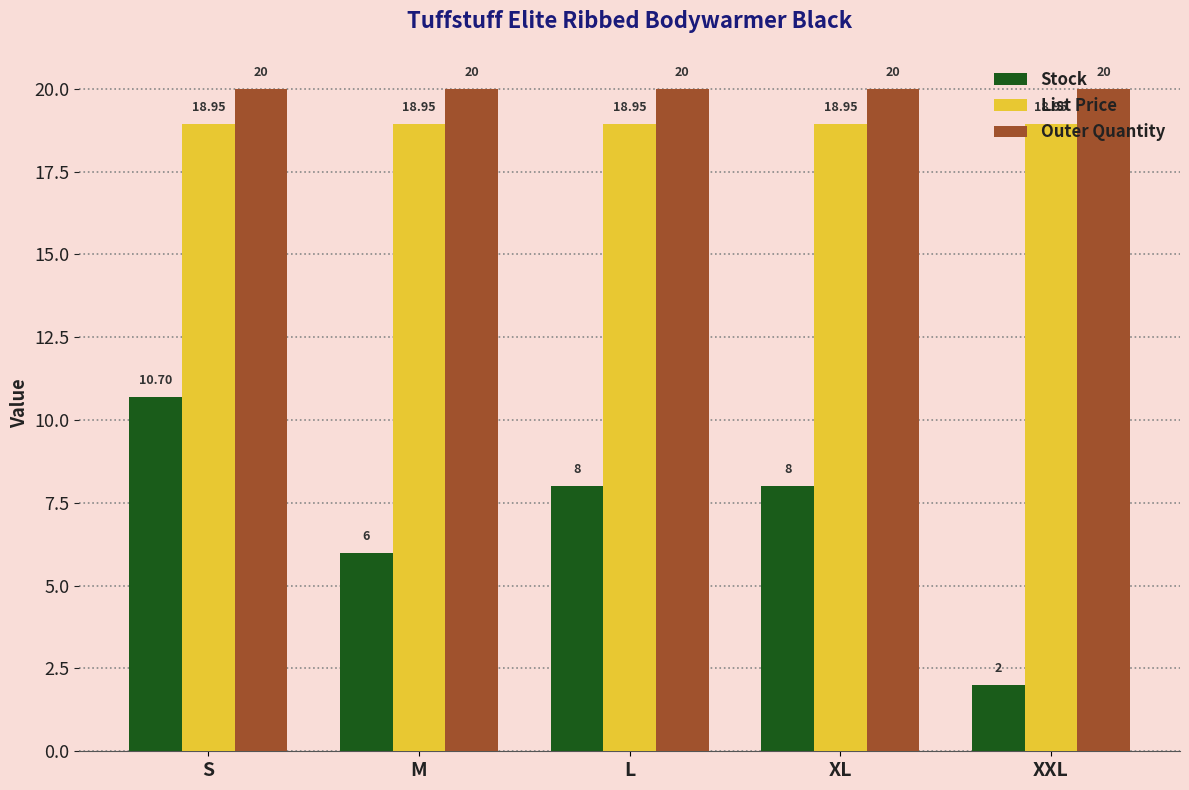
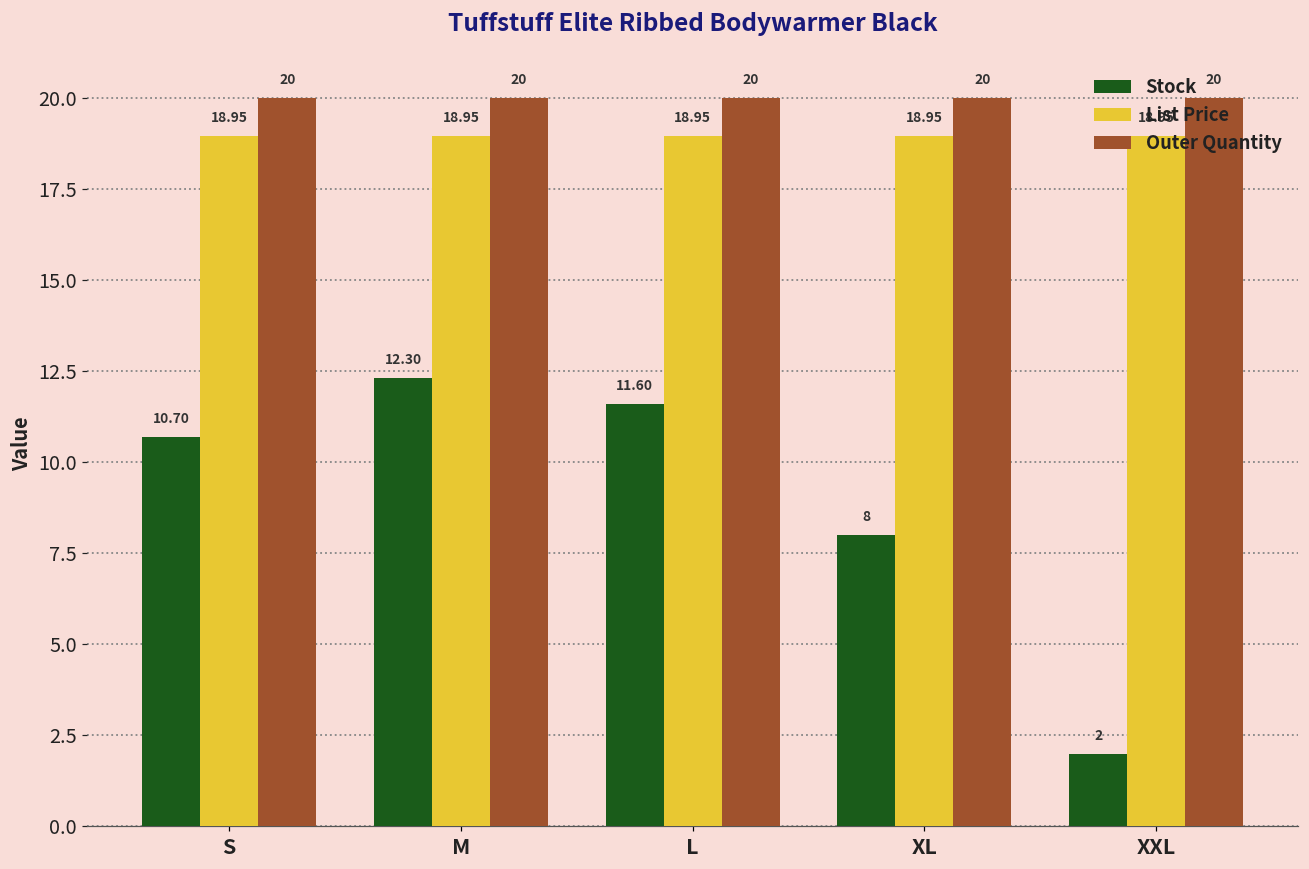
Stock, M: 6 -> 12.30
Stock, L: 8 -> 11.60
